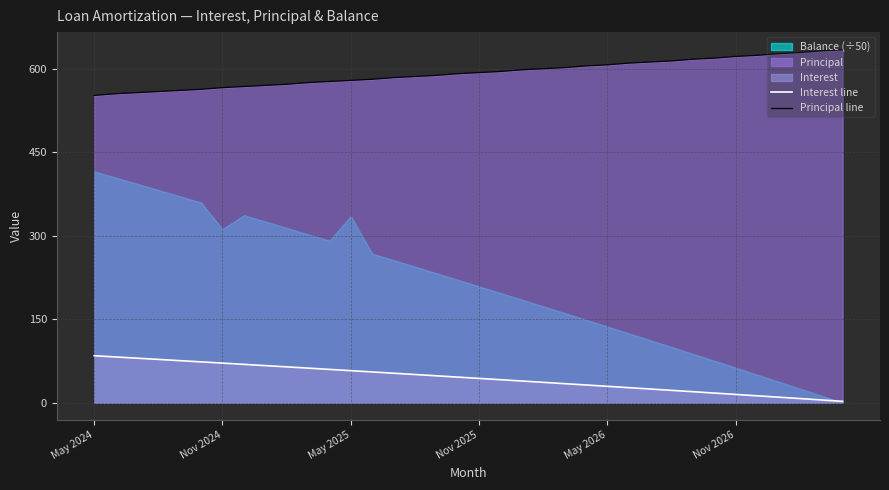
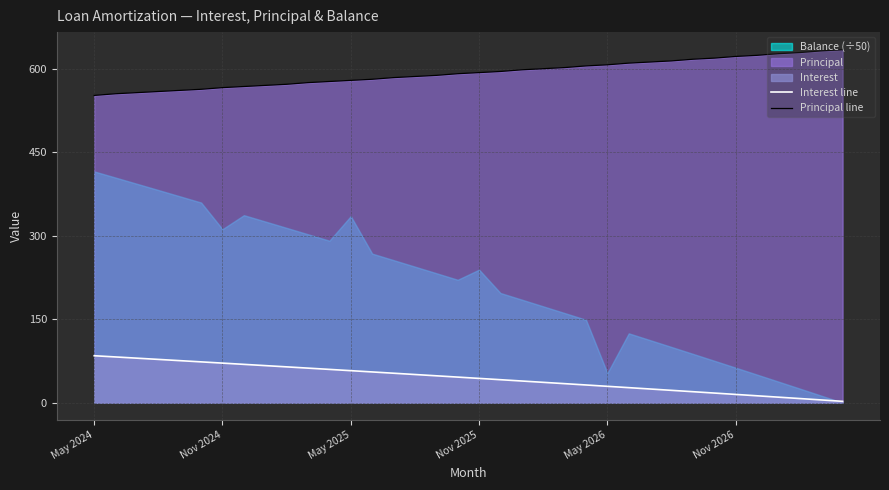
Balance (÷50), Nov 2025: 210 -> 240
Balance (÷50), May 2026: 140 -> 50
